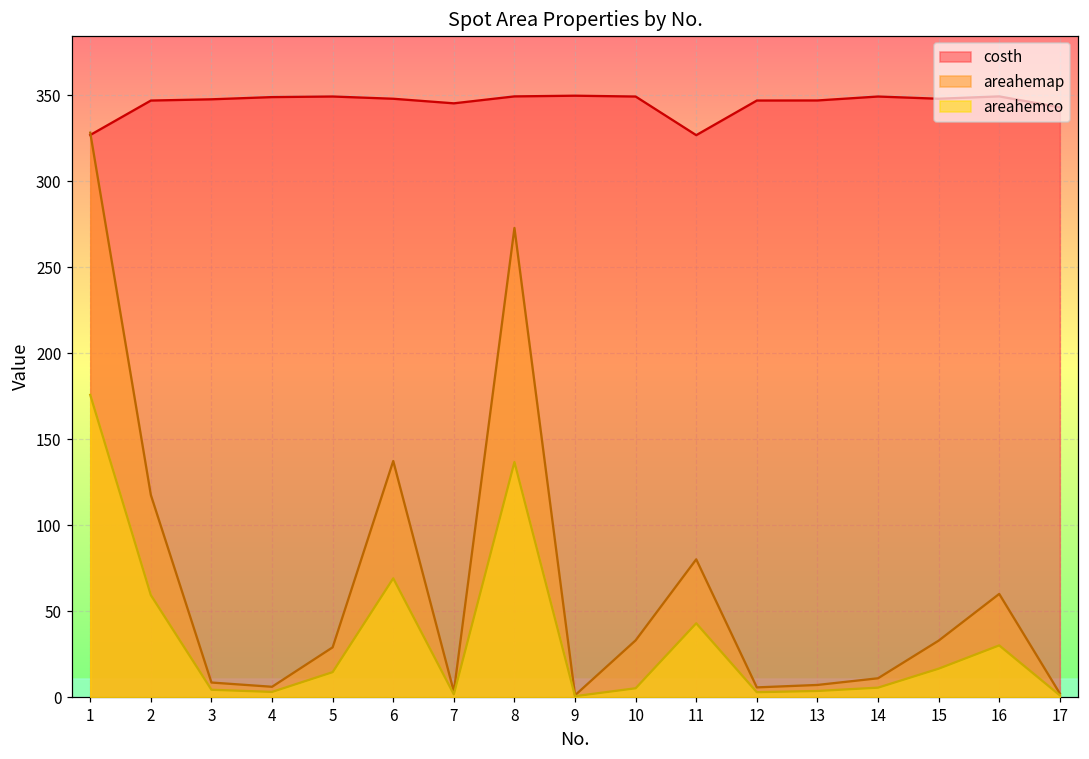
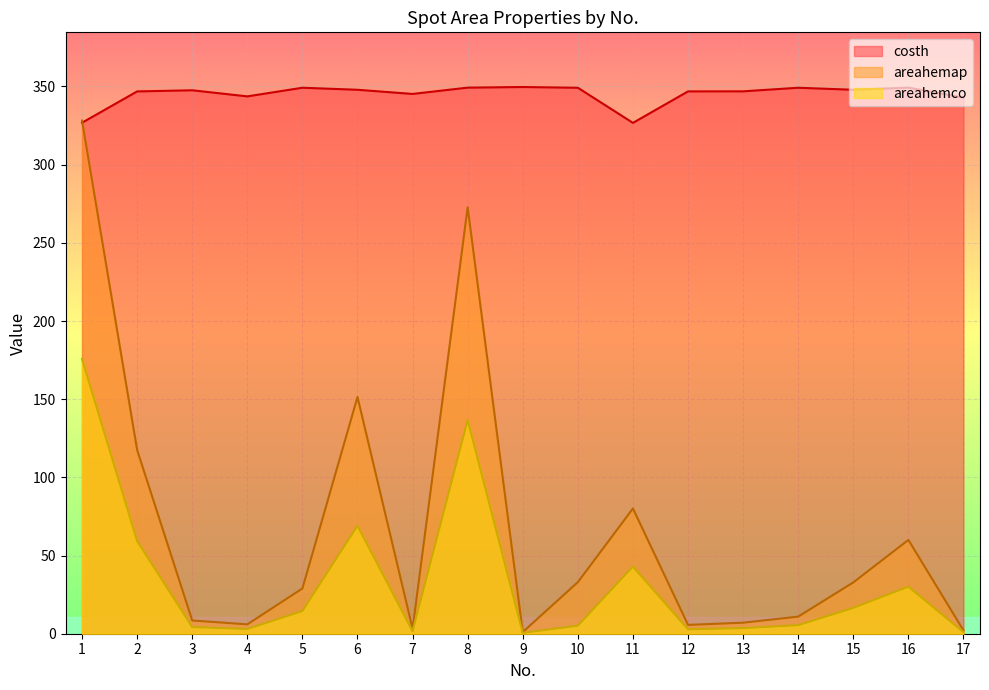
costh, 4: 349 -> 344
areahemap, 6: 137 -> 151
